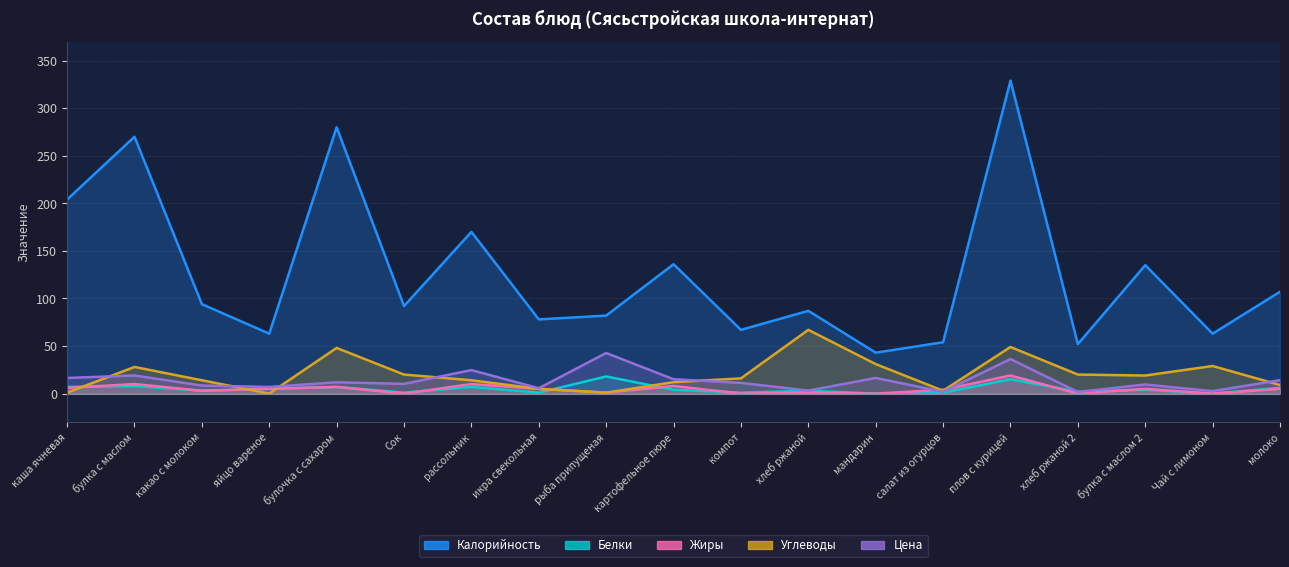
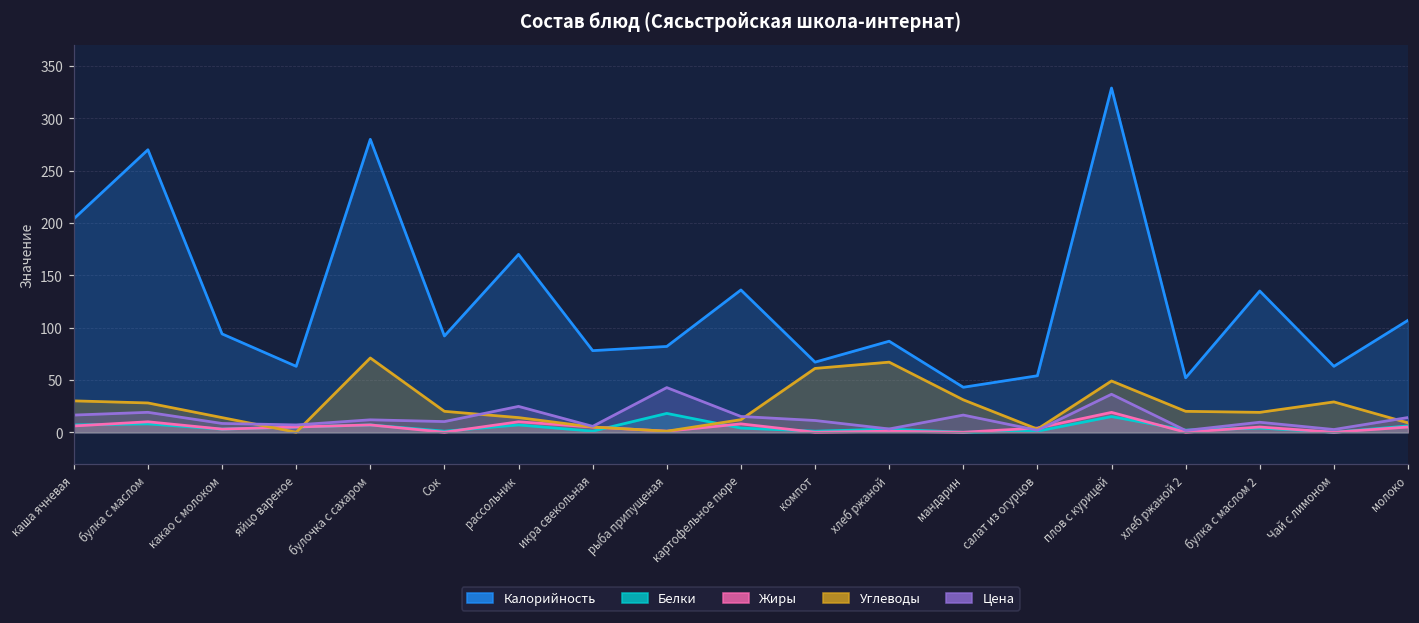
Углеводы, каша ячневая: 0 -> 30
Углеводы, булочка с сахаром: 50 -> 70
Углеводы, компот: 20 -> 60
